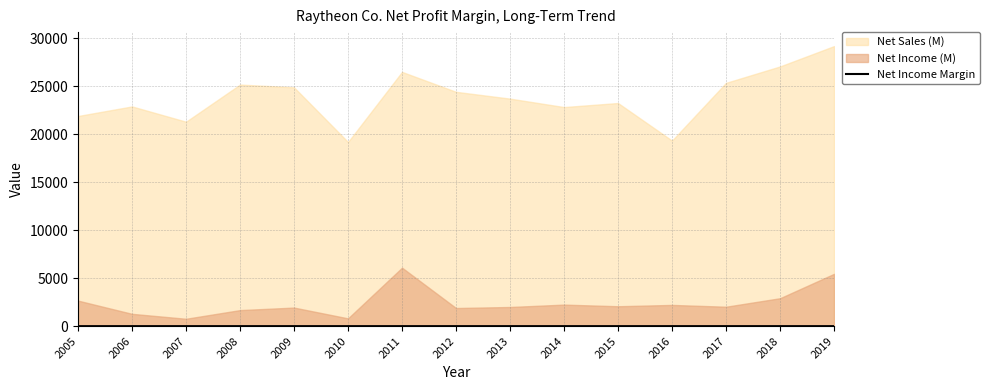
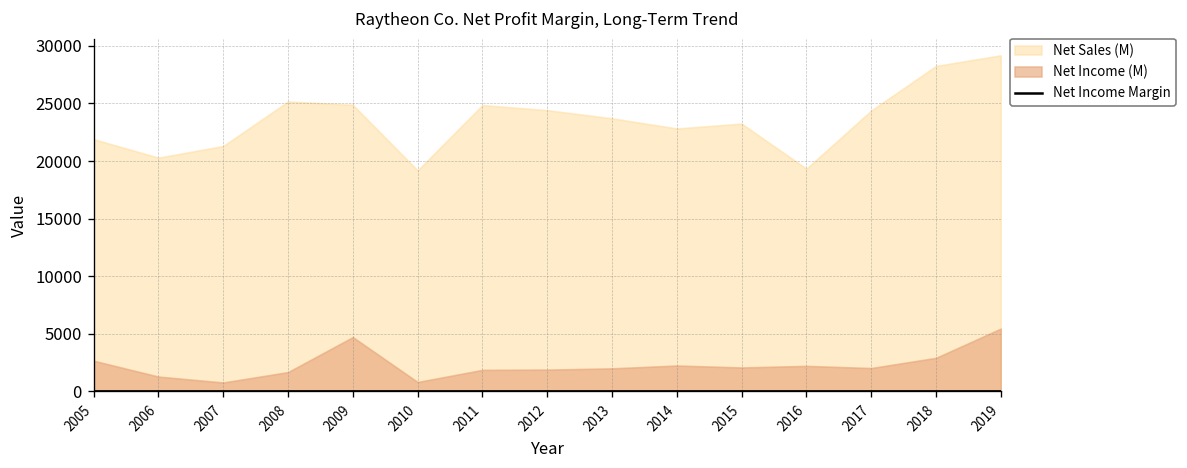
Net Sales (M), 2006: 23000 -> 20000
Net Income (M), 2009: 2000 -> 5000
Net Sales (M), 2011: 26000 -> 25000
Net Income (M), 2011: 6000 -> 2000
Net Sales (M), 2017: 25000 -> 24000
Net Sales (M), 2018: 27000 -> 28000
